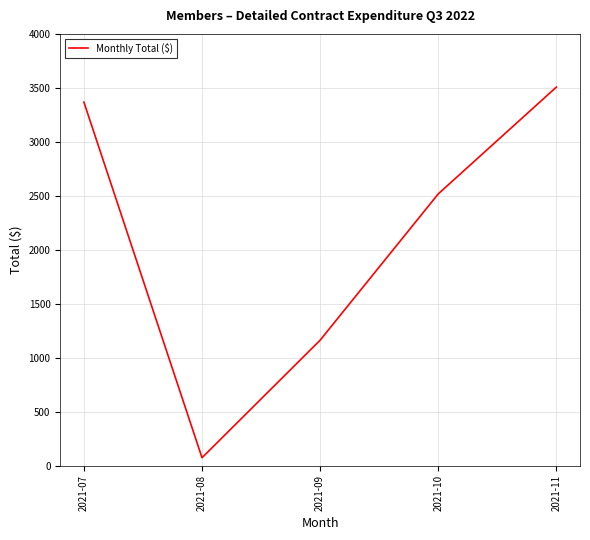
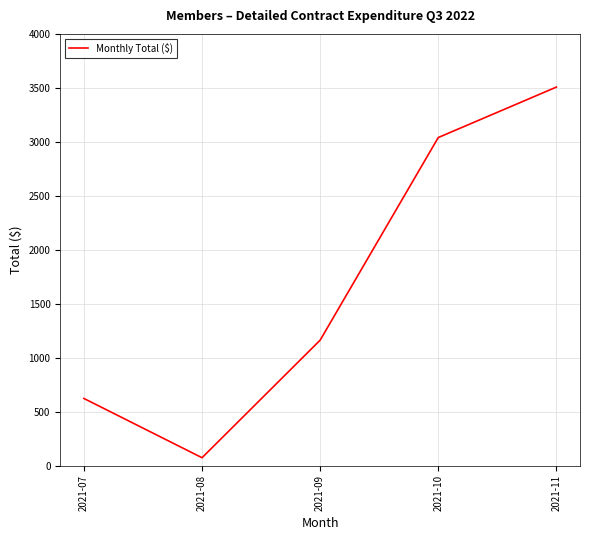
2021-07: 3370 -> 620
2021-10: 2520 -> 3040
